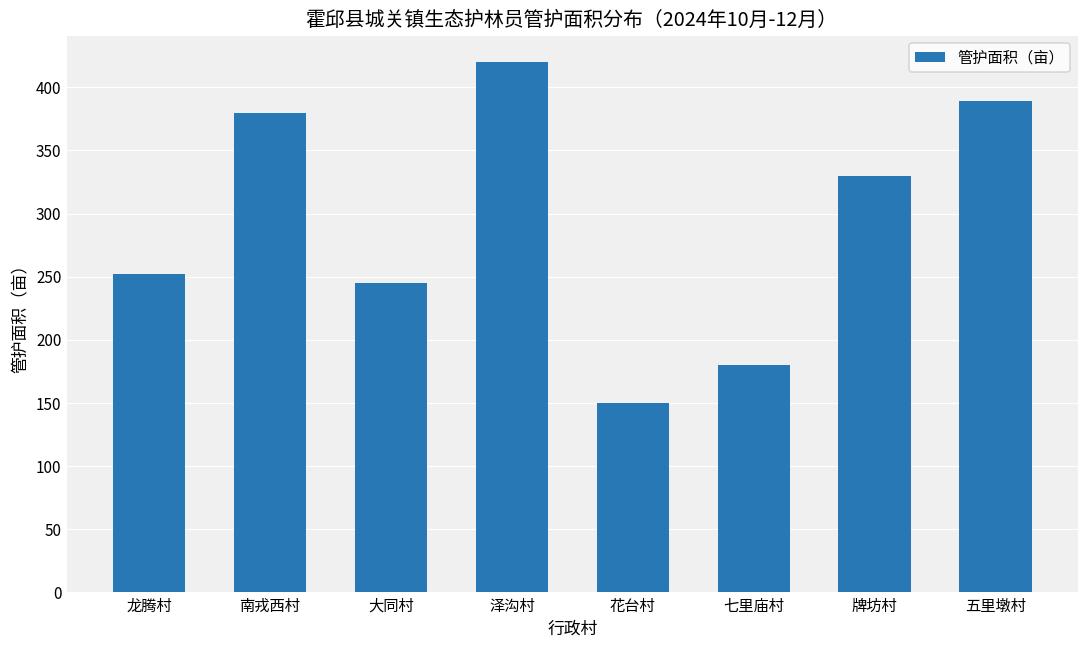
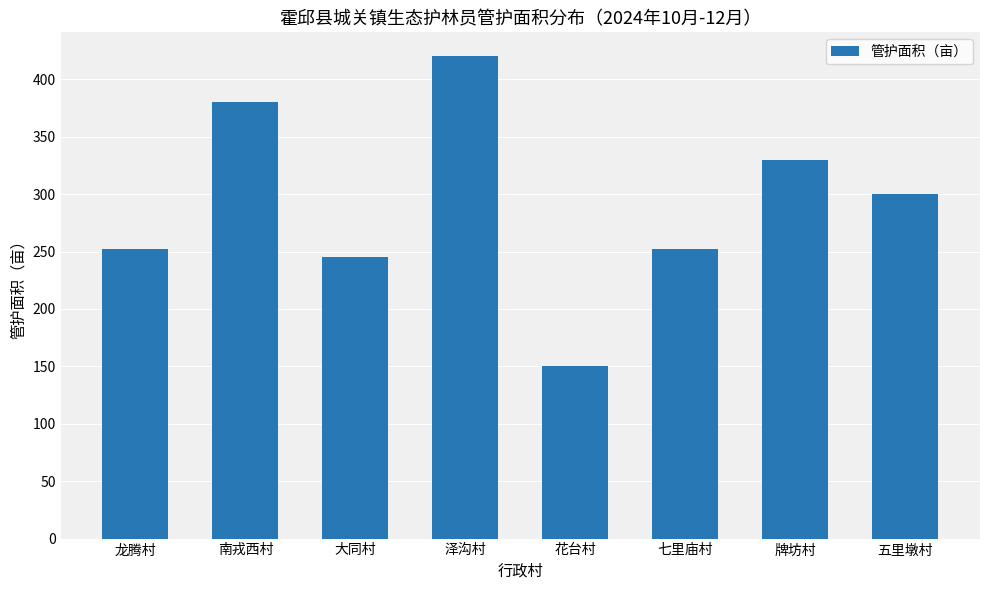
七里庙村: 180 -> 252
五里墩村: 389 -> 300
